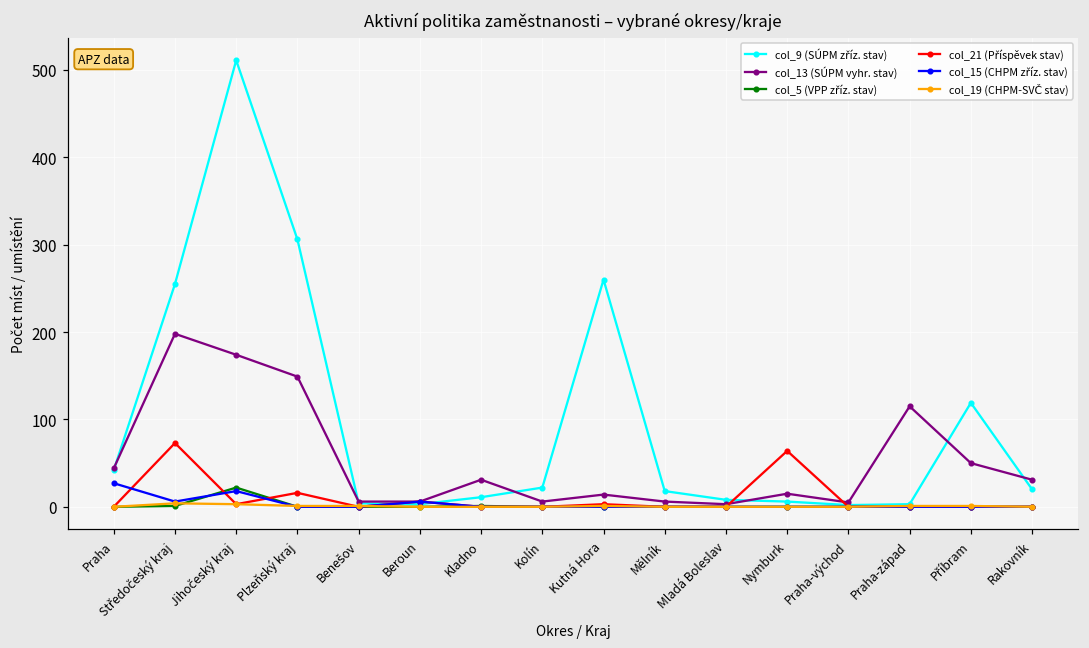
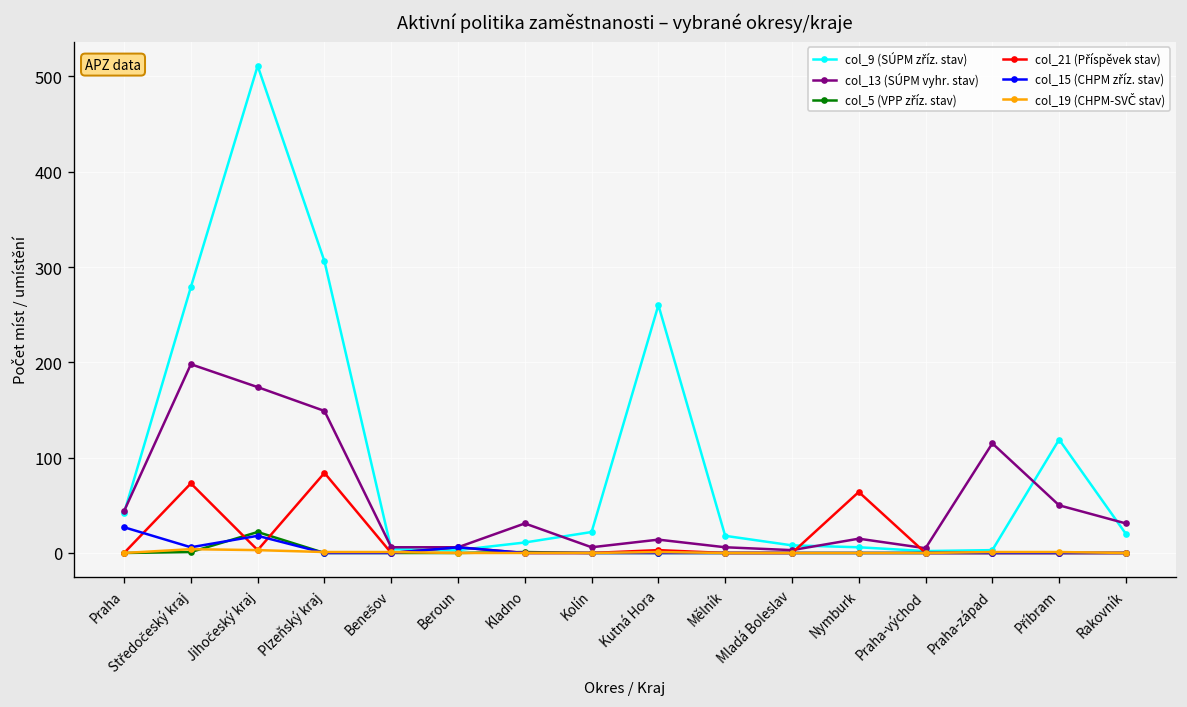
col_9 (SÚPM zříz. stav), Středočeský kraj: 260 -> 280
col_21 (Příspěvek stav), Plzeňský kraj: 20 -> 80
